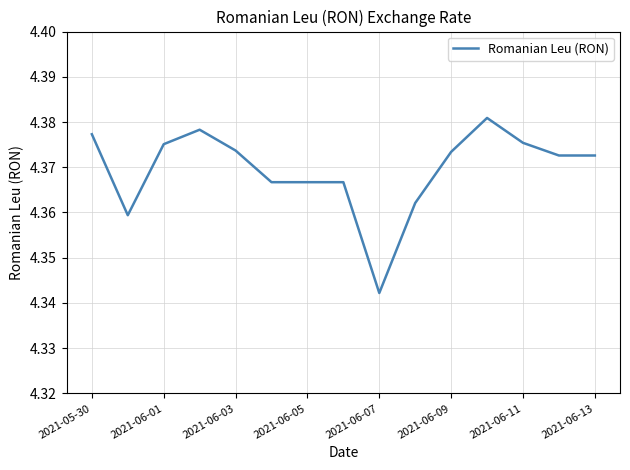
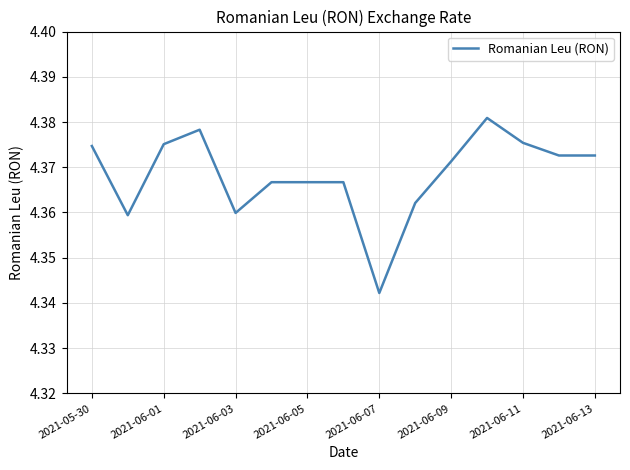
2021-05-30: 4.377 -> 4.375
2021-06-03: 4.374 -> 4.360
2021-06-09: 4.373 -> 4.371
